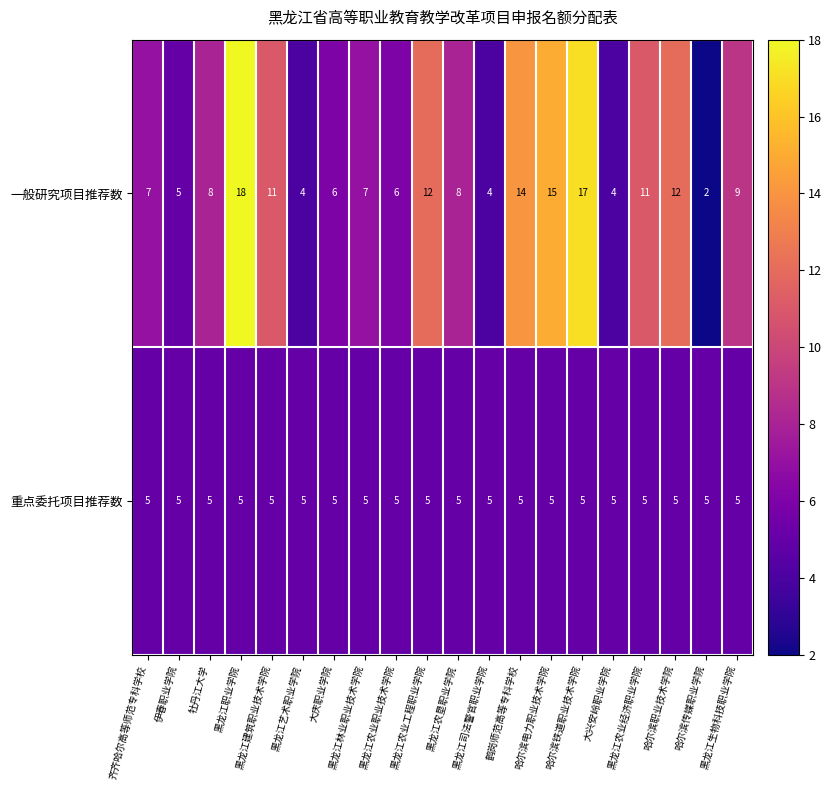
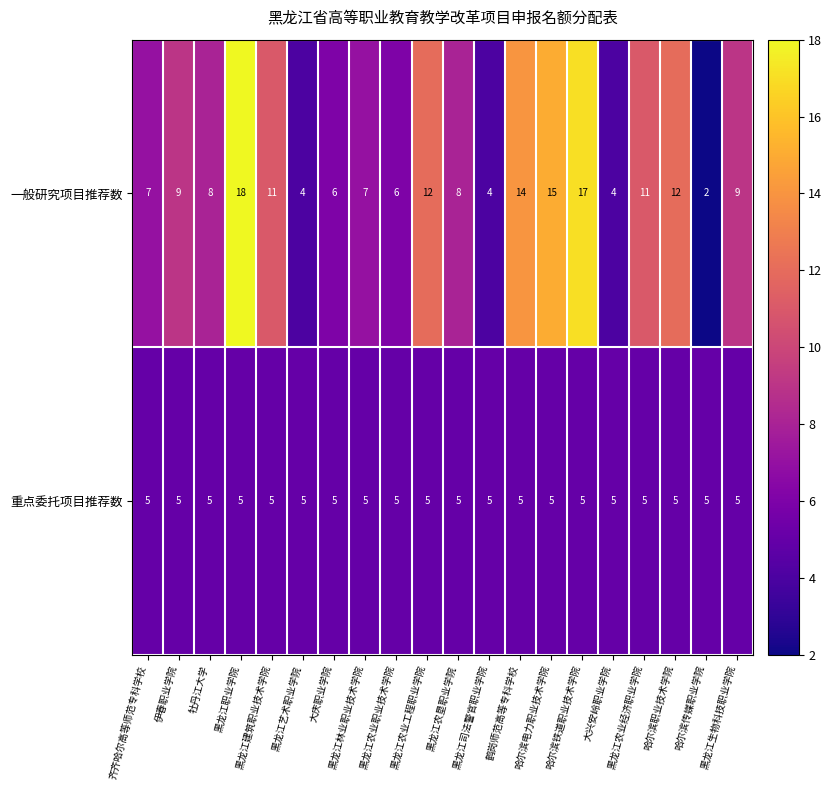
一般研究项目推荐数, 伊春职业学院: 5 -> 9
